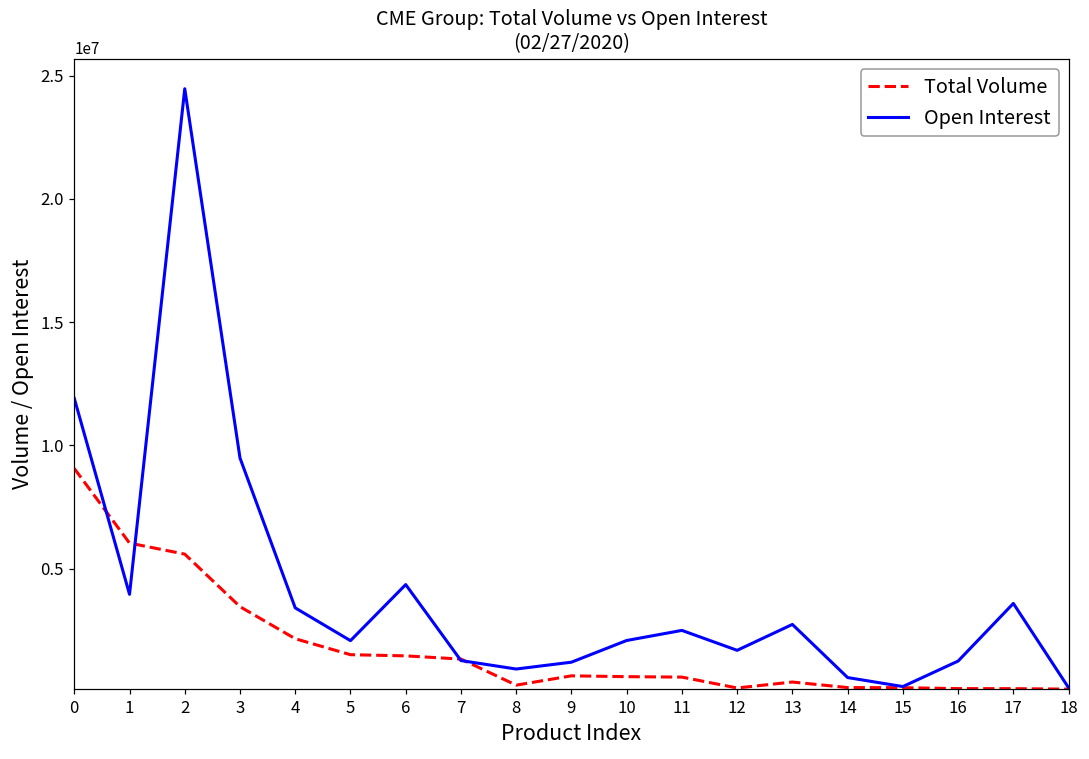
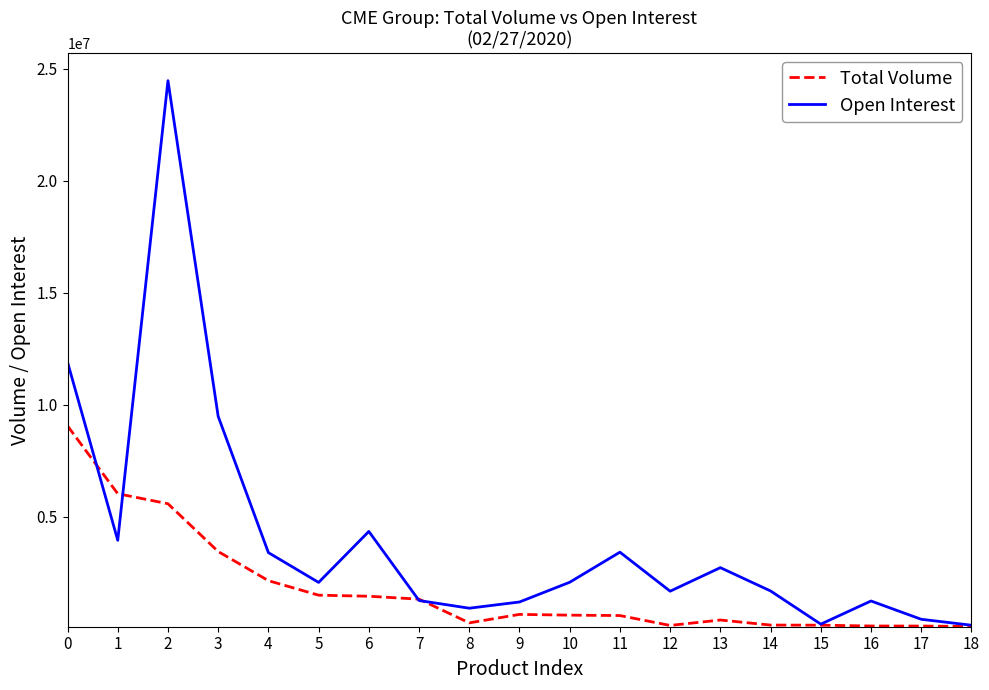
Open Interest, 11: 2500000 -> 3400000
Open Interest, 14: 600000 -> 1700000
Open Interest, 17: 3600000 -> 400000
